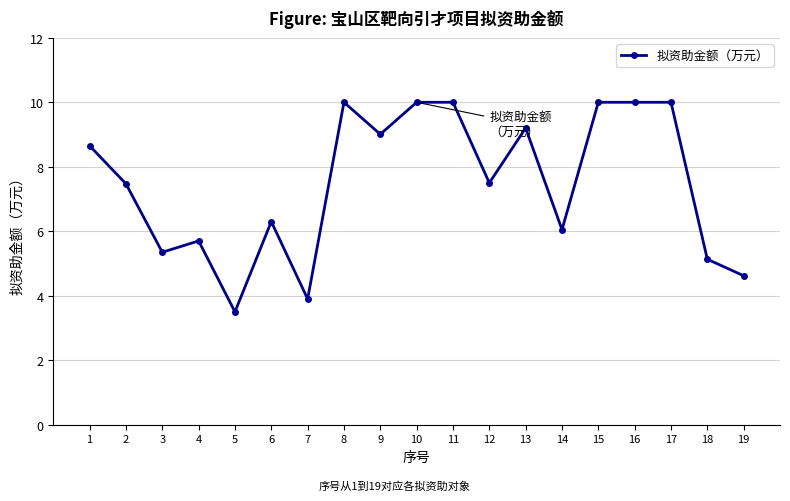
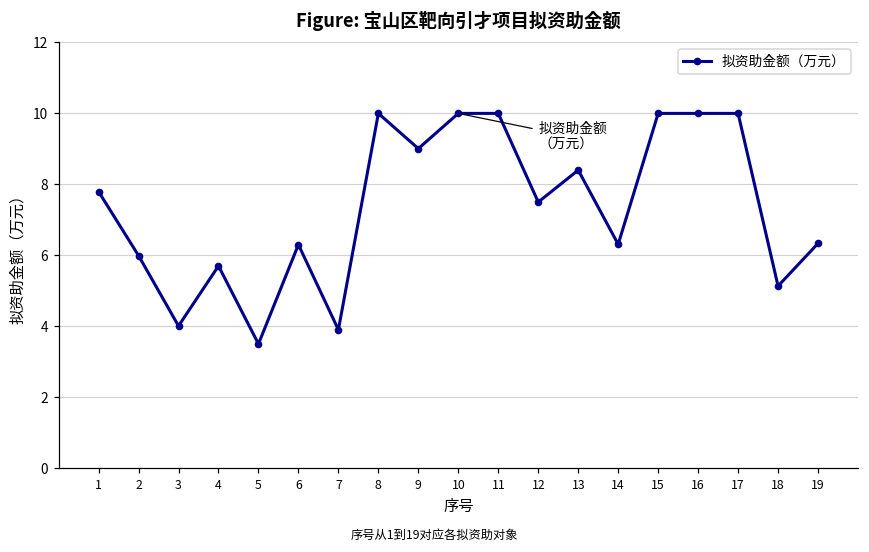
1: 8.7 -> 7.8
2: 7.5 -> 6.0
3: 5.3 -> 4.0
13: 9.2 -> 8.4
14: 6.1 -> 6.3
19: 4.6 -> 6.3
